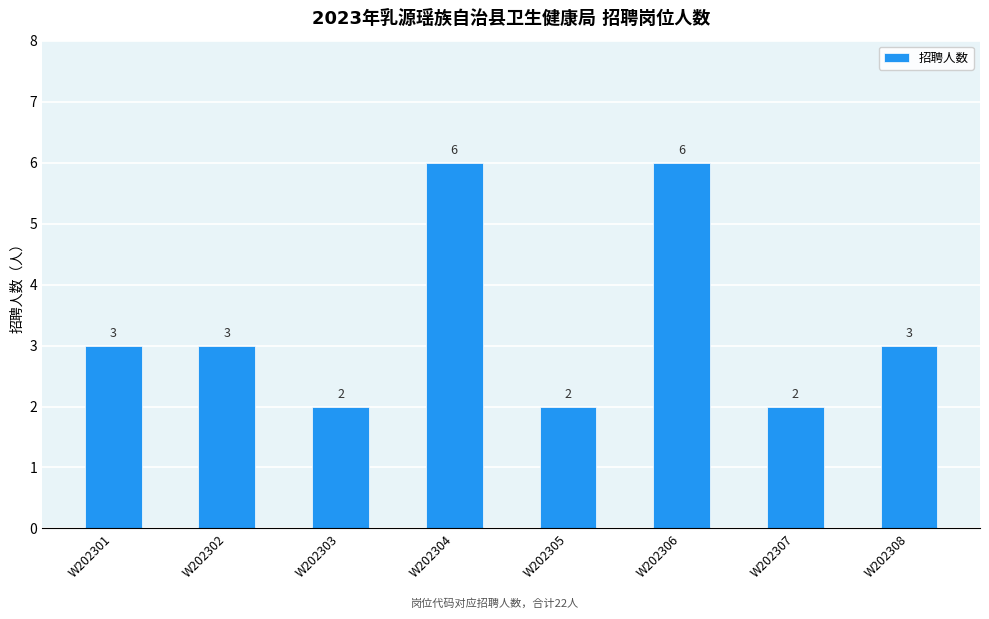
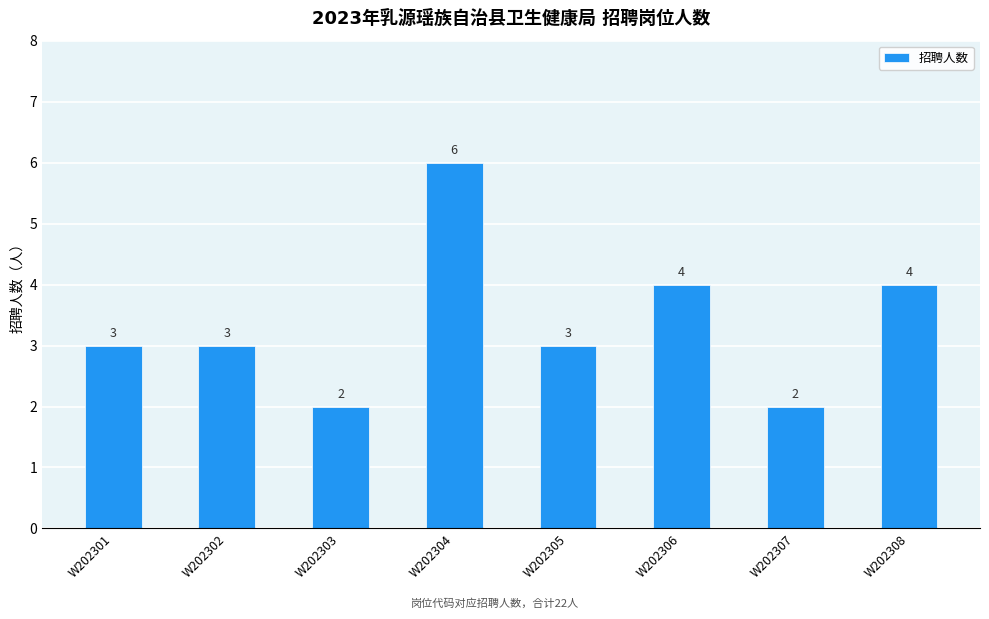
W202305: 2 -> 3
W202306: 6 -> 4
W202308: 3 -> 4
